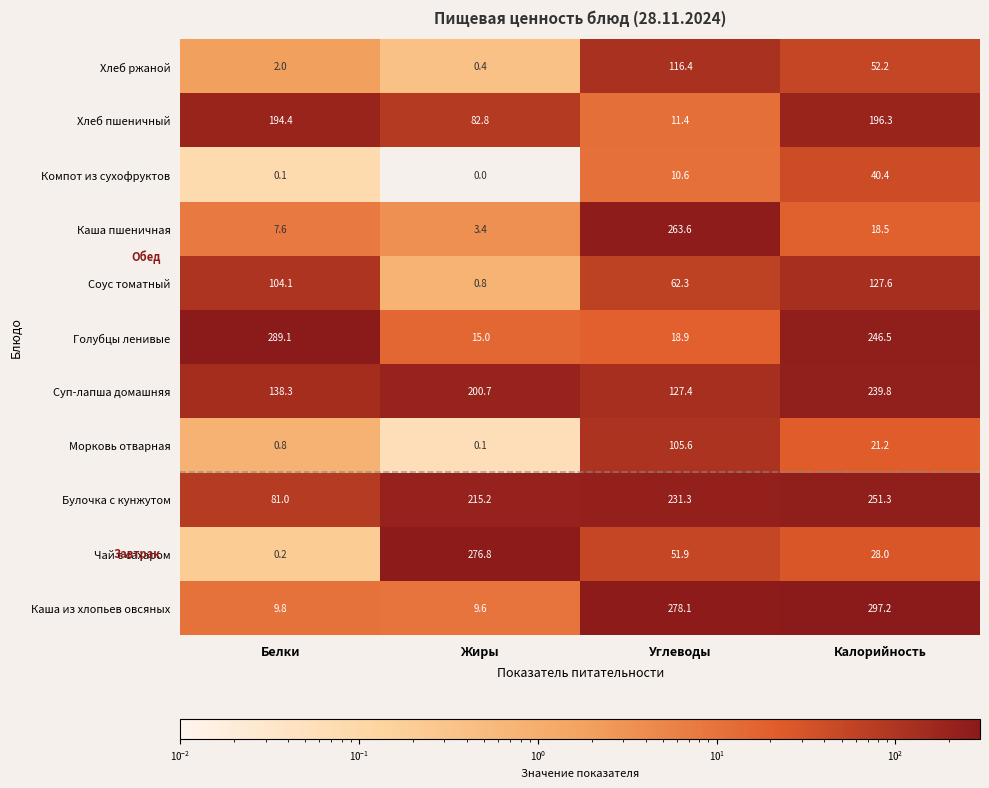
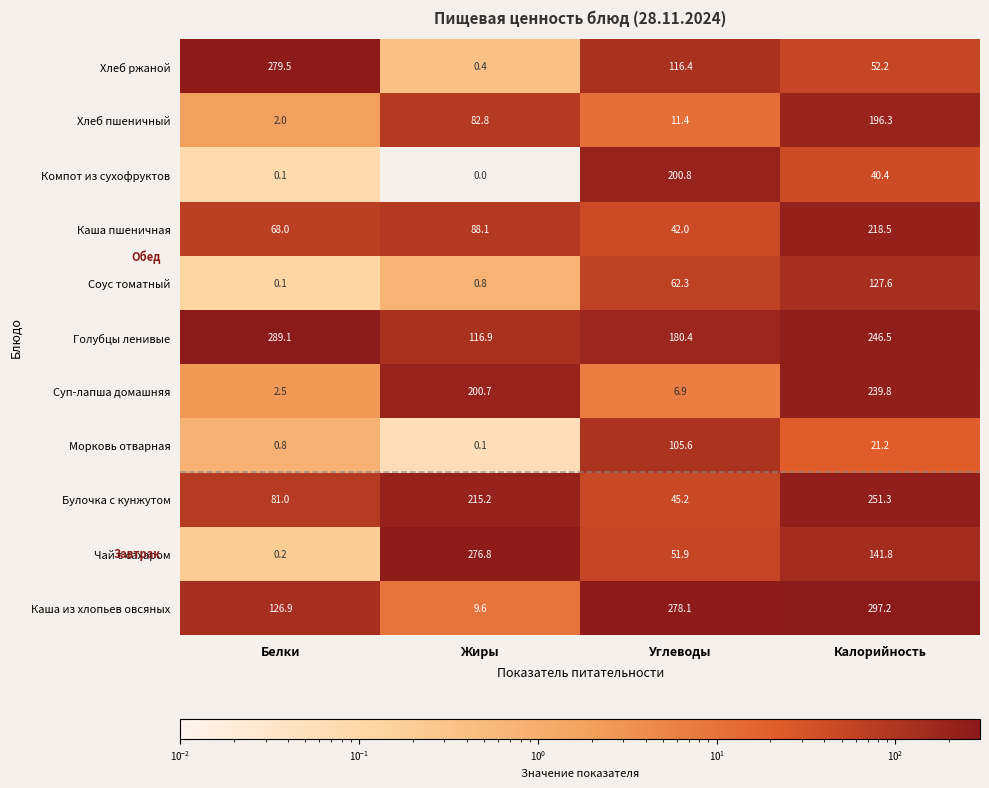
Хлеб ржаной, Белки: 2.0 -> 279.5
Хлеб пшеничный, Белки: 194.4 -> 2.0
Компот из сухофруктов, Углеводы: 10.6 -> 200.8
Каша пшеничная, Белки: 7.6 -> 68.0
Каша пшеничная, Жиры: 3.4 -> 88.1
Каша пшеничная, Углеводы: 263.6 -> 42.0
Каша пшеничная, Калорийность: 18.5 -> 218.5
Соус томатный, Белки: 104.1 -> 0.1
Голубцы ленивые, Жиры: 15.0 -> 116.9
Голубцы ленивые, Углеводы: 18.9 -> 180.4
Суп-лапша домашняя, Белки: 138.3 -> 2.5
Суп-лапша домашняя, Углеводы: 127.4 -> 6.9
Булочка с кунжутом, Углеводы: 231.3 -> 45.2
Чай с сахаром, Калорийность: 28.0 -> 141.8
Каша из хлопьев овсяных, Белки: 9.8 -> 126.9
